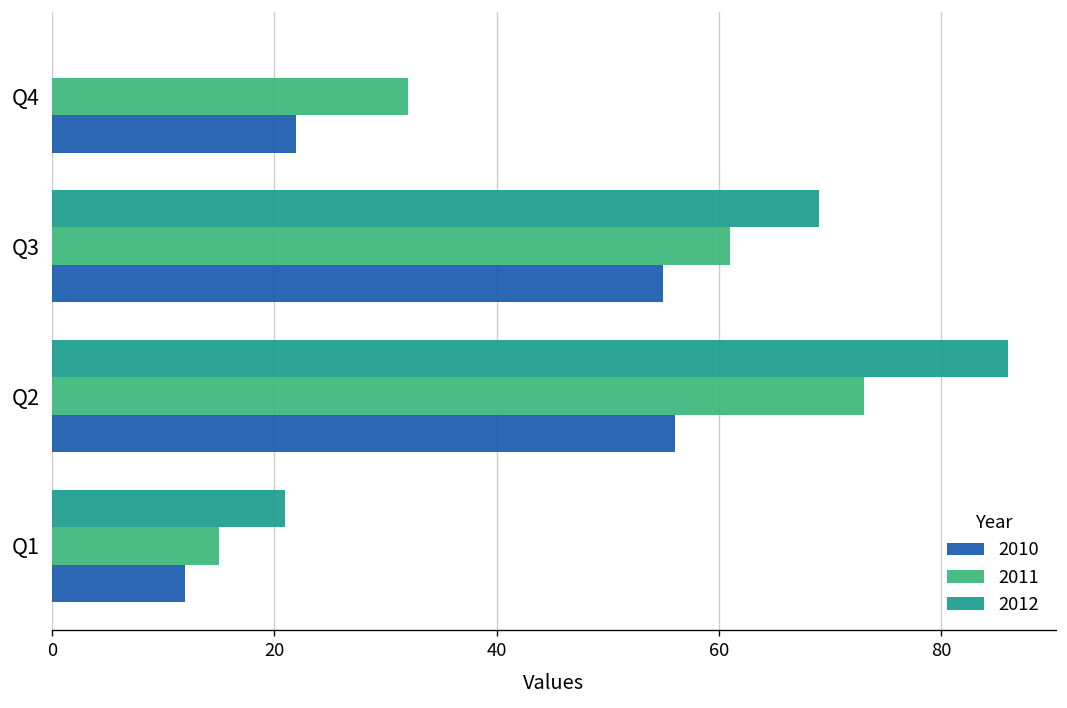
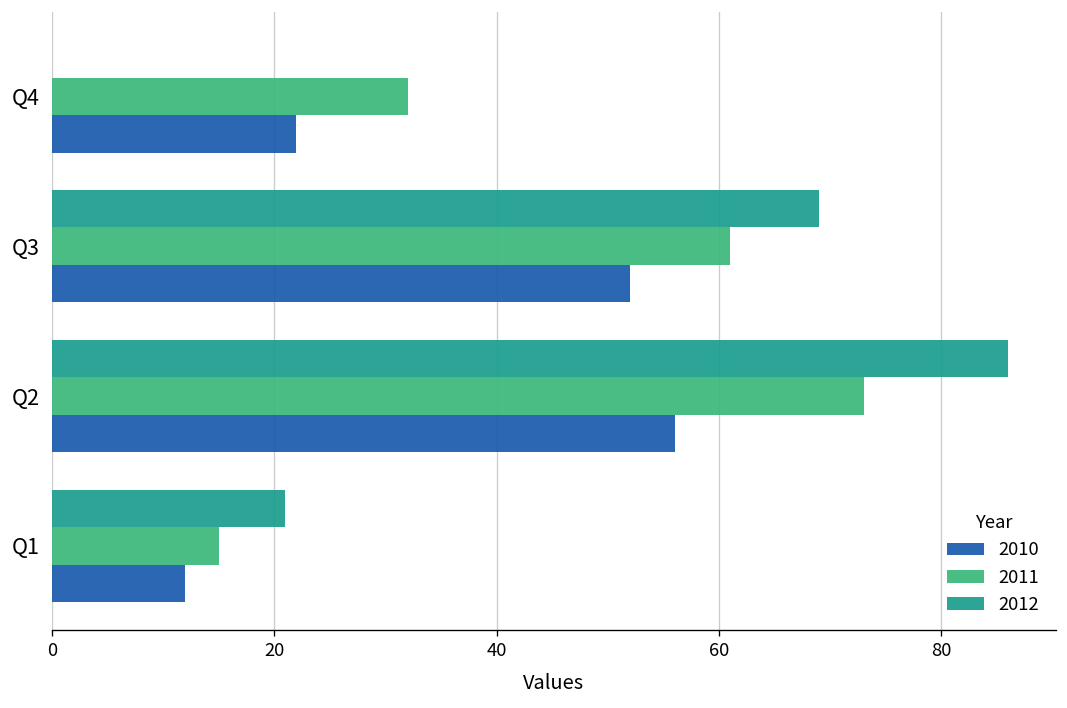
2010, Q3: 55 -> 52
